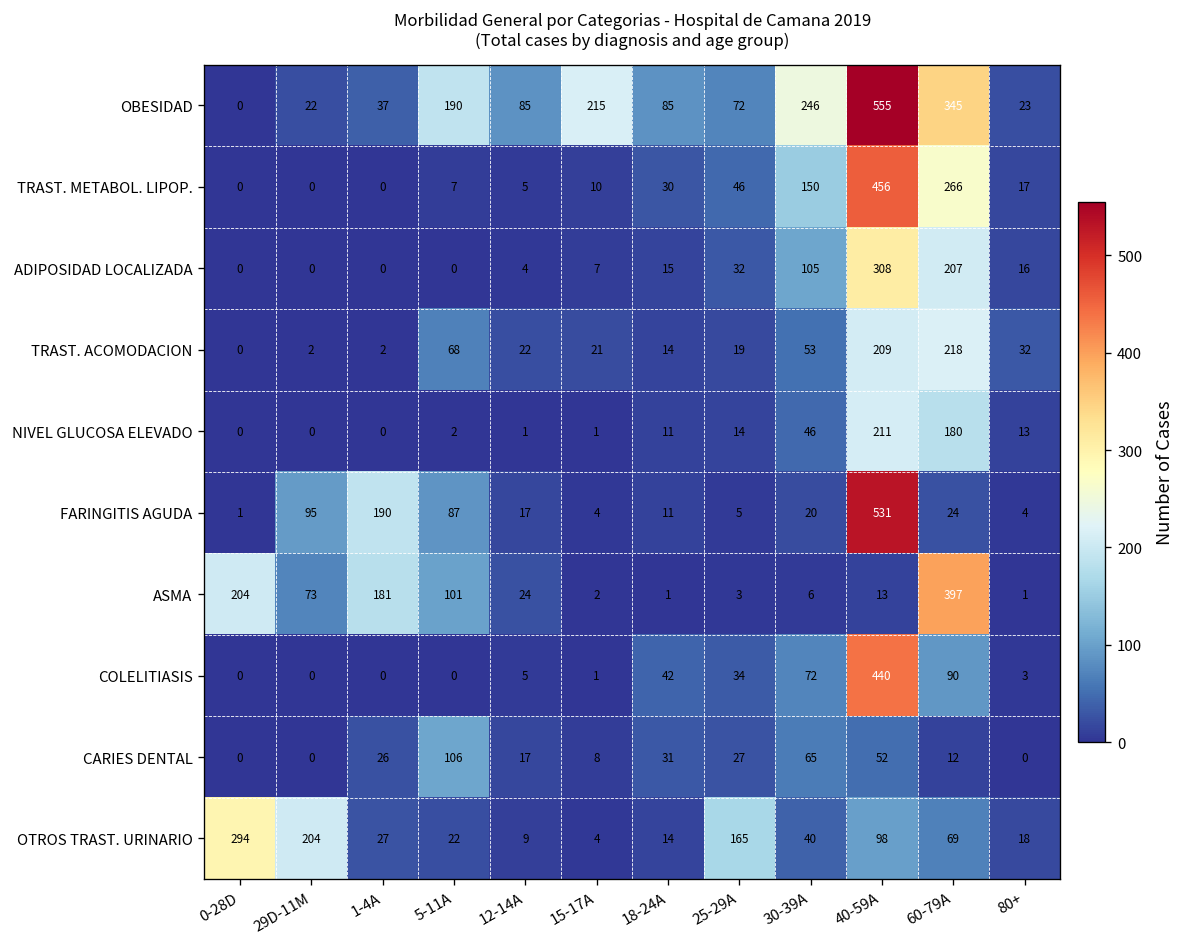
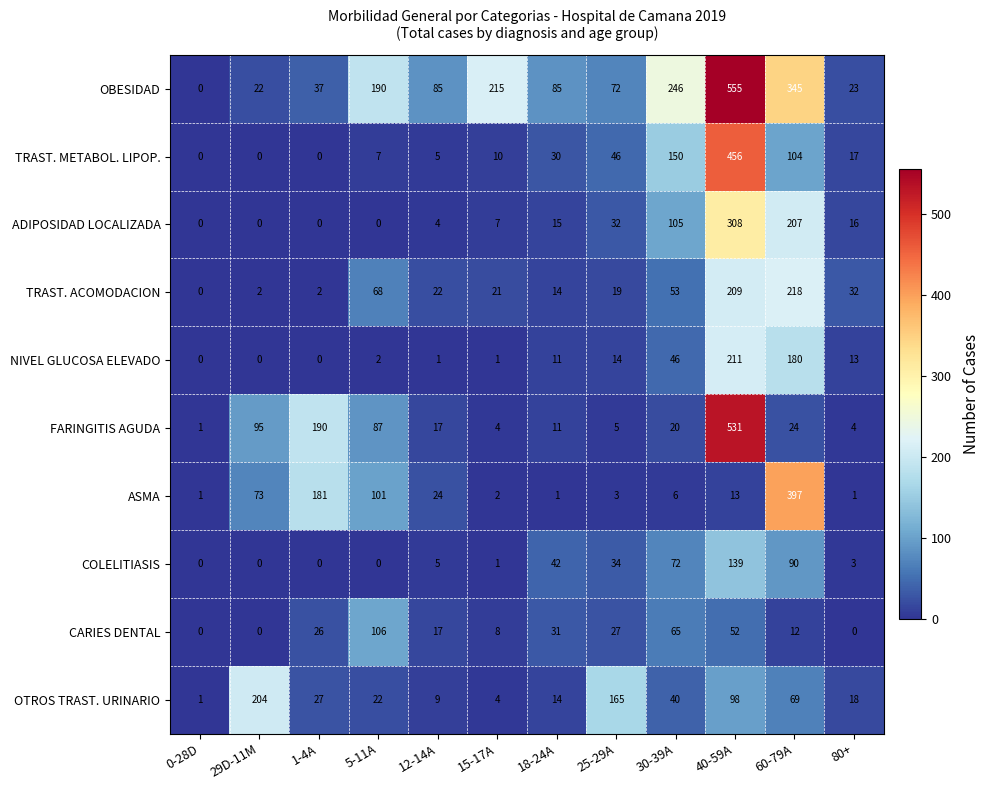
TRAST. METABOL. LIPOP., 60-79A: 266 -> 104
ASMA, 0-28D: 204 -> 1
COLELITIASIS, 40-59A: 440 -> 139
OTROS TRAST. URINARIO, 0-28D: 294 -> 1
